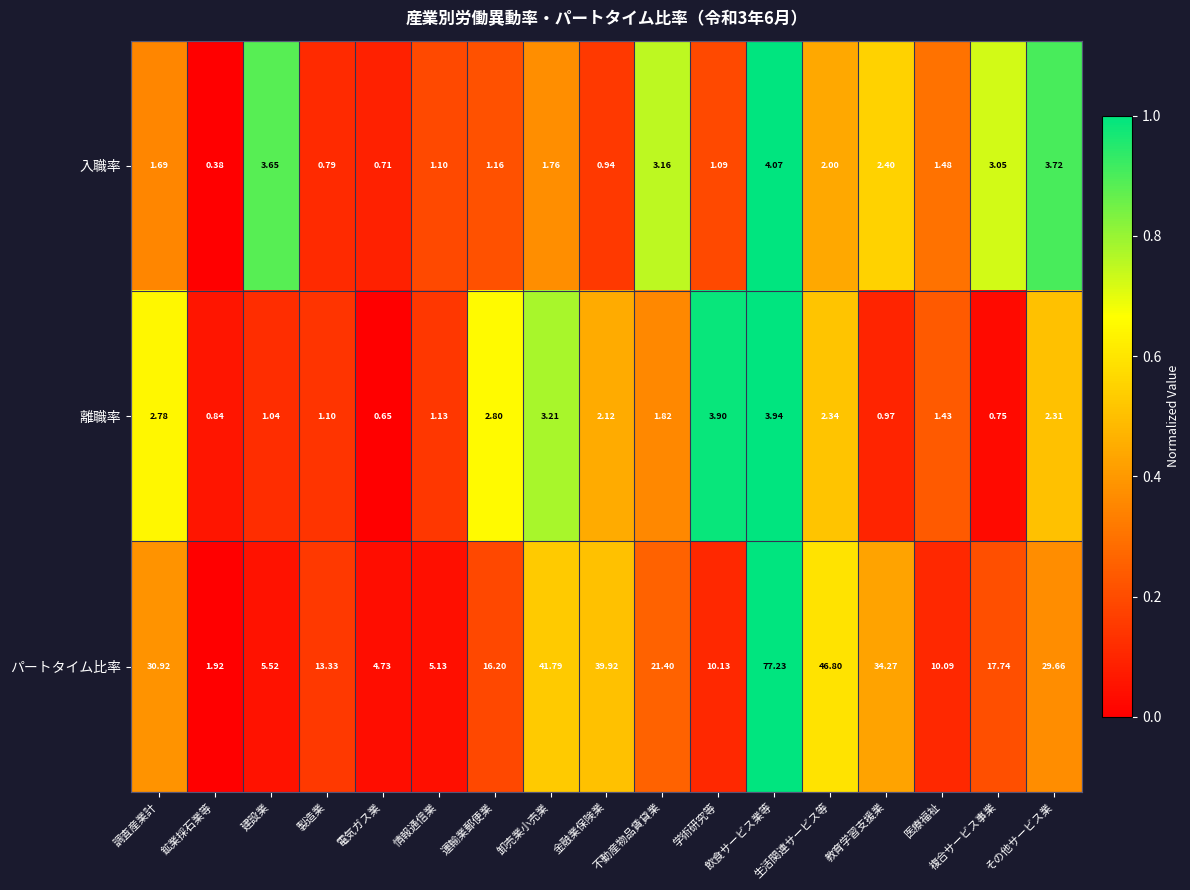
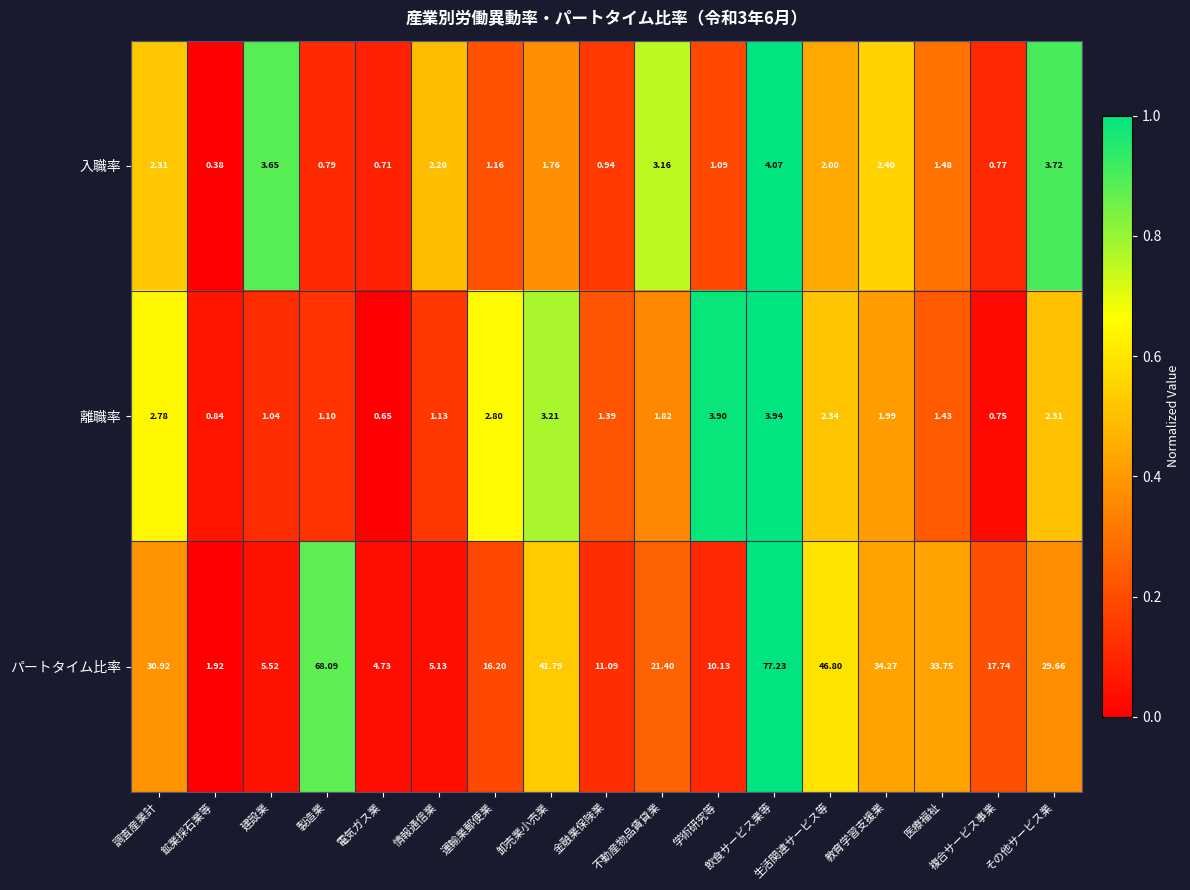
入職率, 調査産業計: 1.69 -> 2.31
入職率, 情報通信業: 1.10 -> 2.20
入職率, 複合サービス事業: 3.05 -> 0.77
離職率, 金融業保険業: 2.12 -> 1.39
離職率, 教育学習支援業: 0.97 -> 1.99
パートタイム比率, 製造業: 13.33 -> 68.09
パートタイム比率, 金融業保険業: 39.92 -> 11.09
パートタイム比率, 医療福祉: 10.09 -> 33.75
